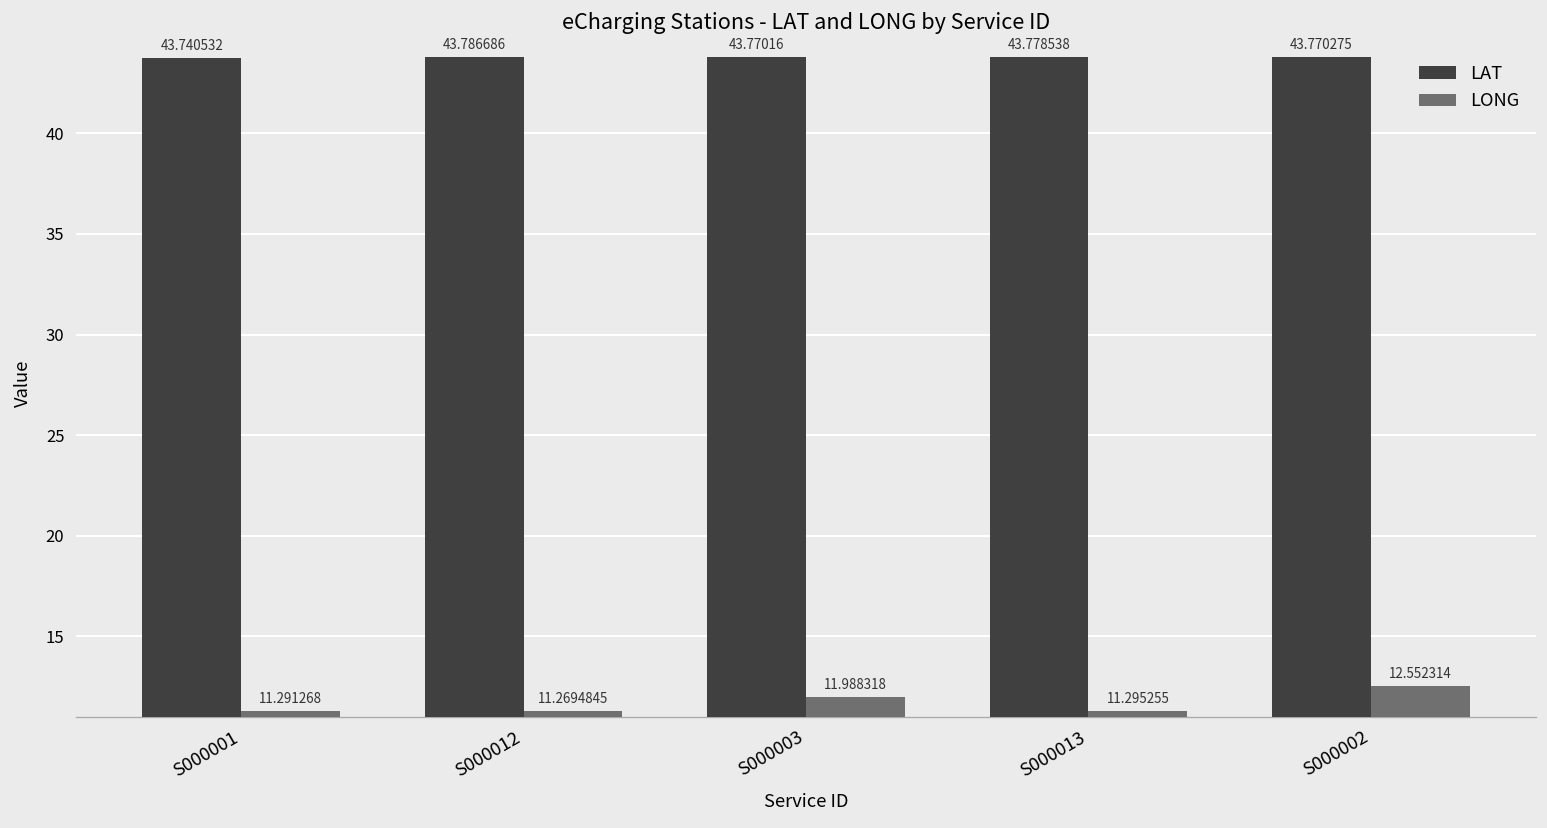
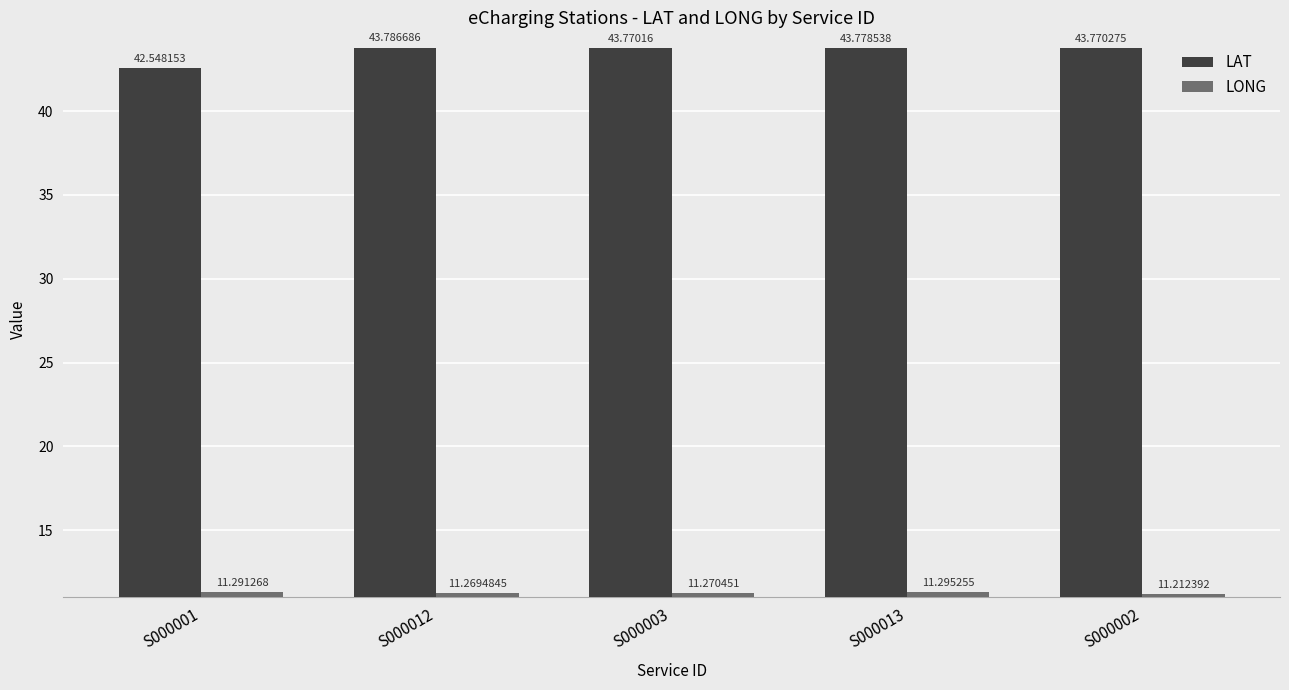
LAT, S000001: 43.740532 -> 42.548153
LONG, S000003: 11.988318 -> 11.270451
LONG, S000002: 12.552314 -> 11.212392
